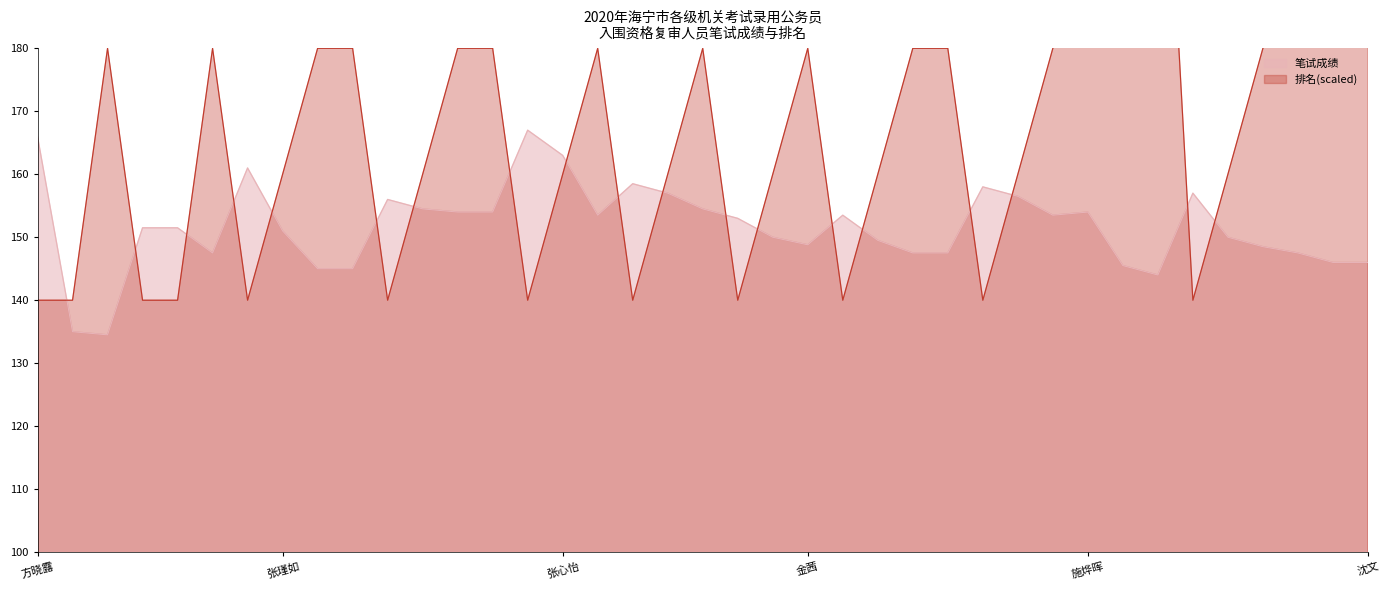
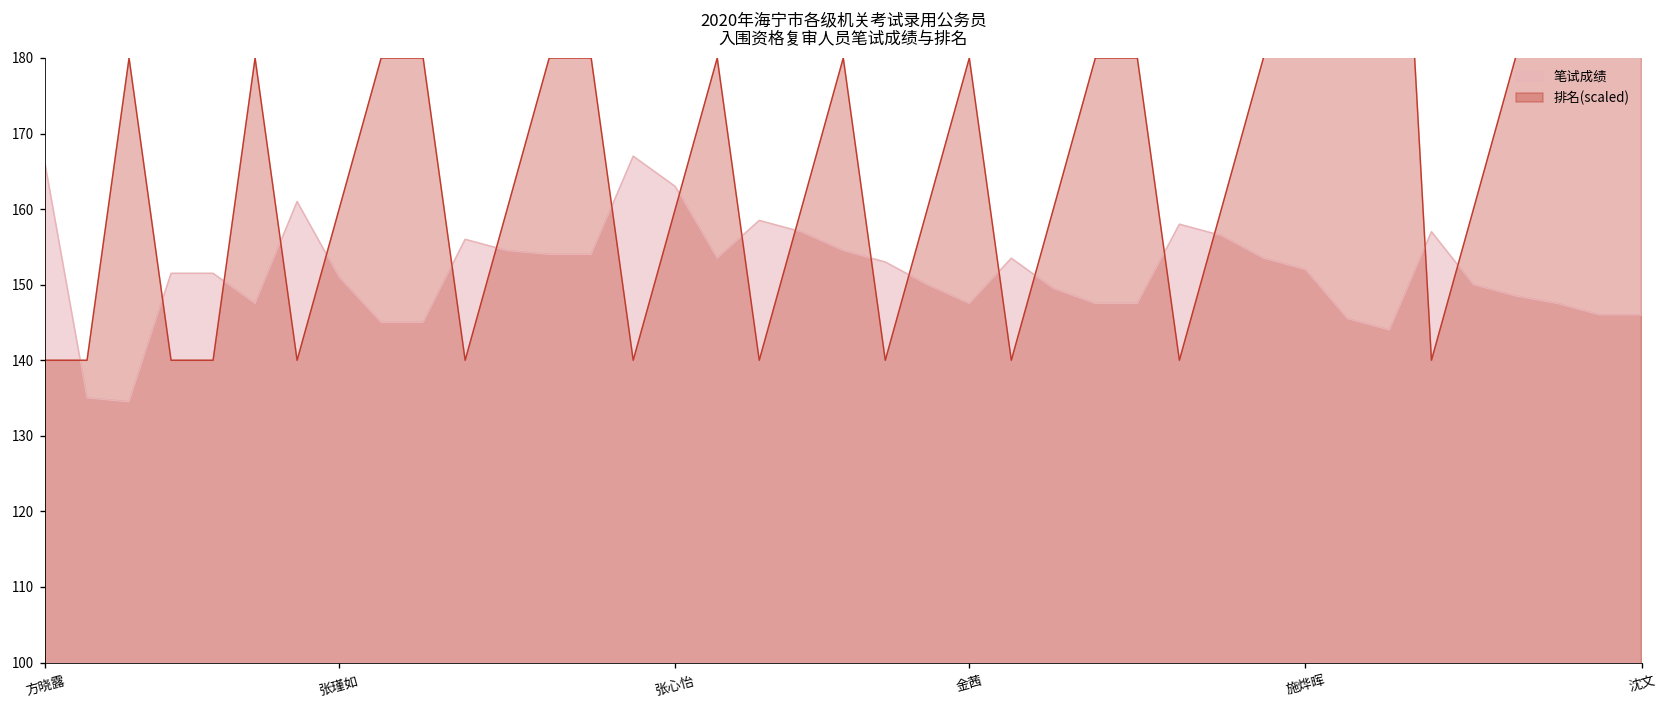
笔试成绩, 金茜: 149 -> 148
笔试成绩, 施烨晖: 154 -> 152
